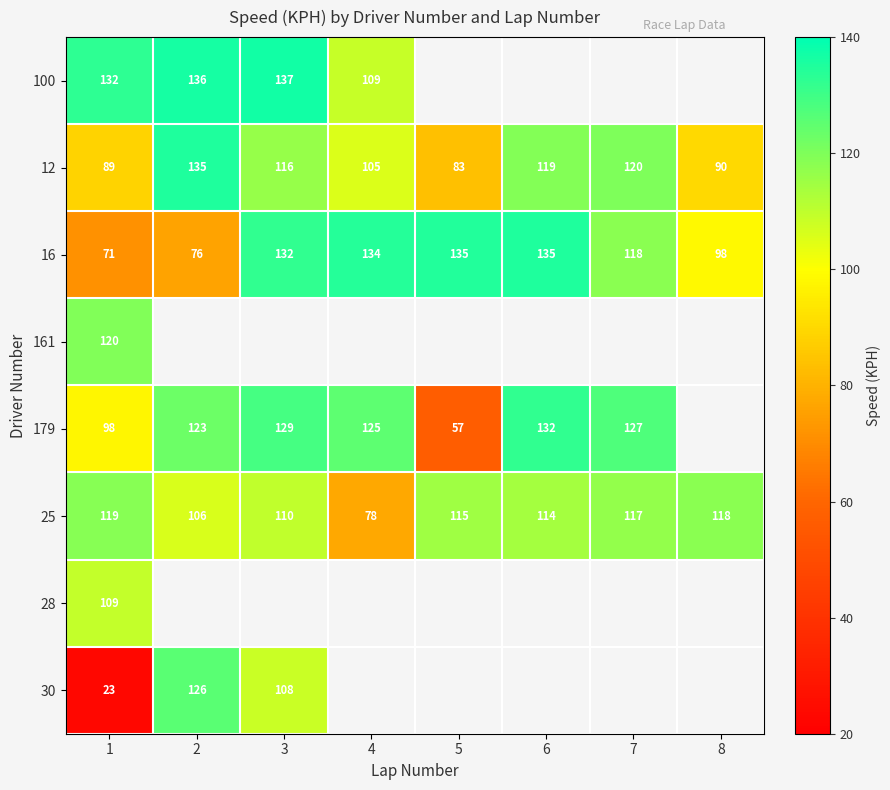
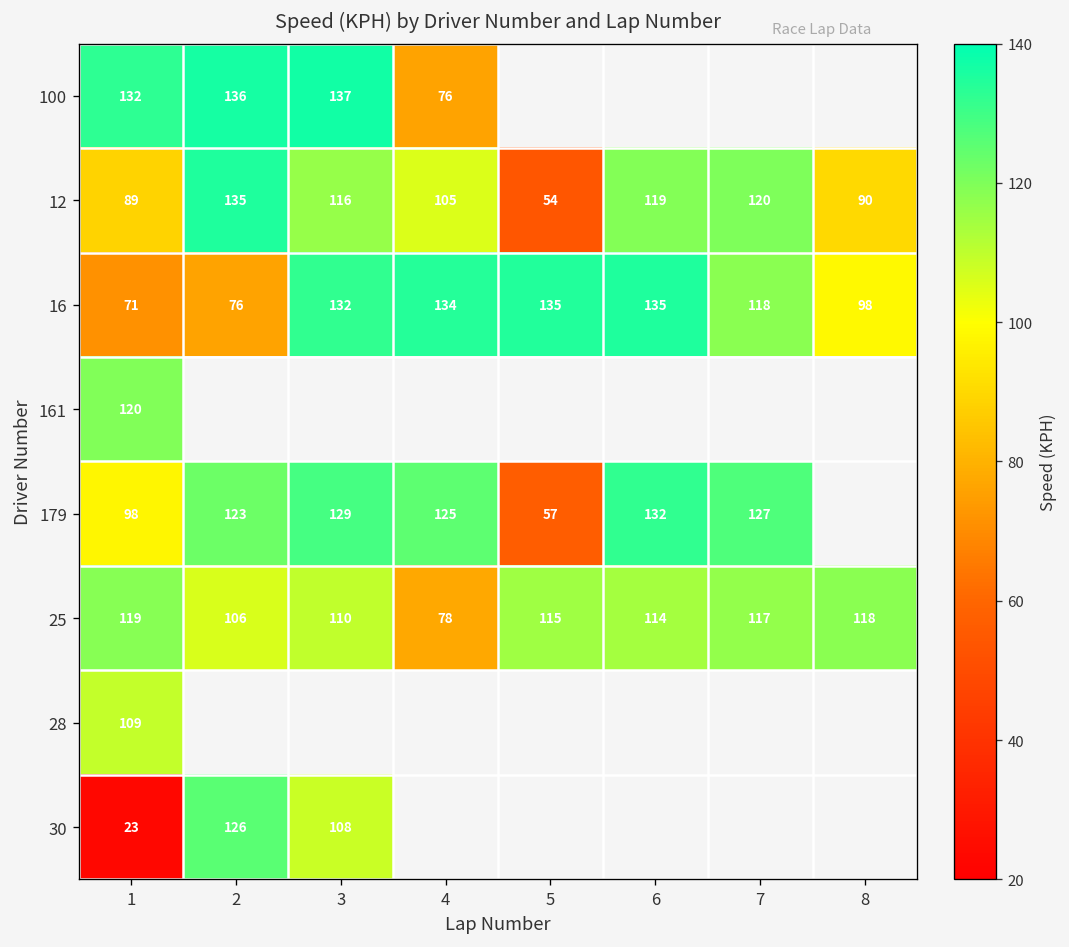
100, 4: 109 -> 76
12, 5: 83 -> 54
